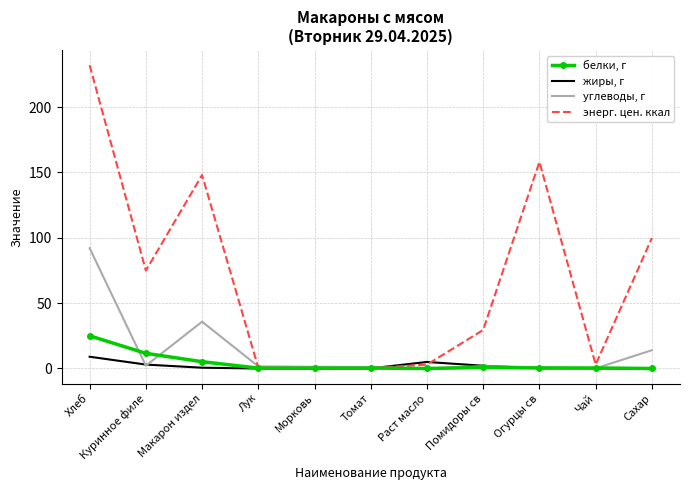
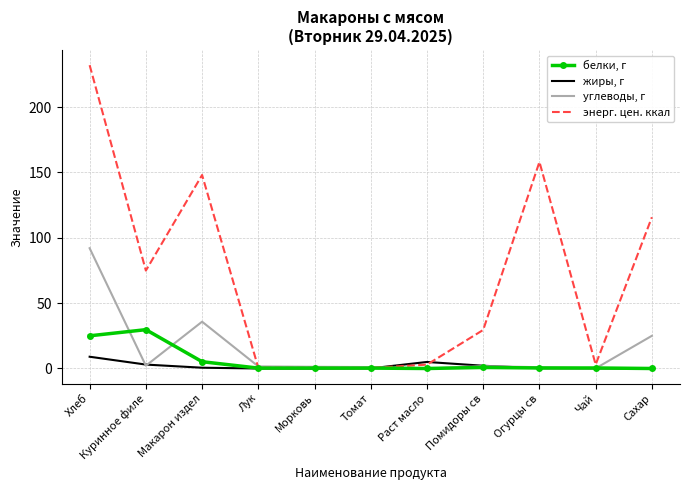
белки, г, Куринное филе: 12 -> 30
углеводы, г, Сахар: 14 -> 25
энерг. цен. ккал, Сахар: 100 -> 116
